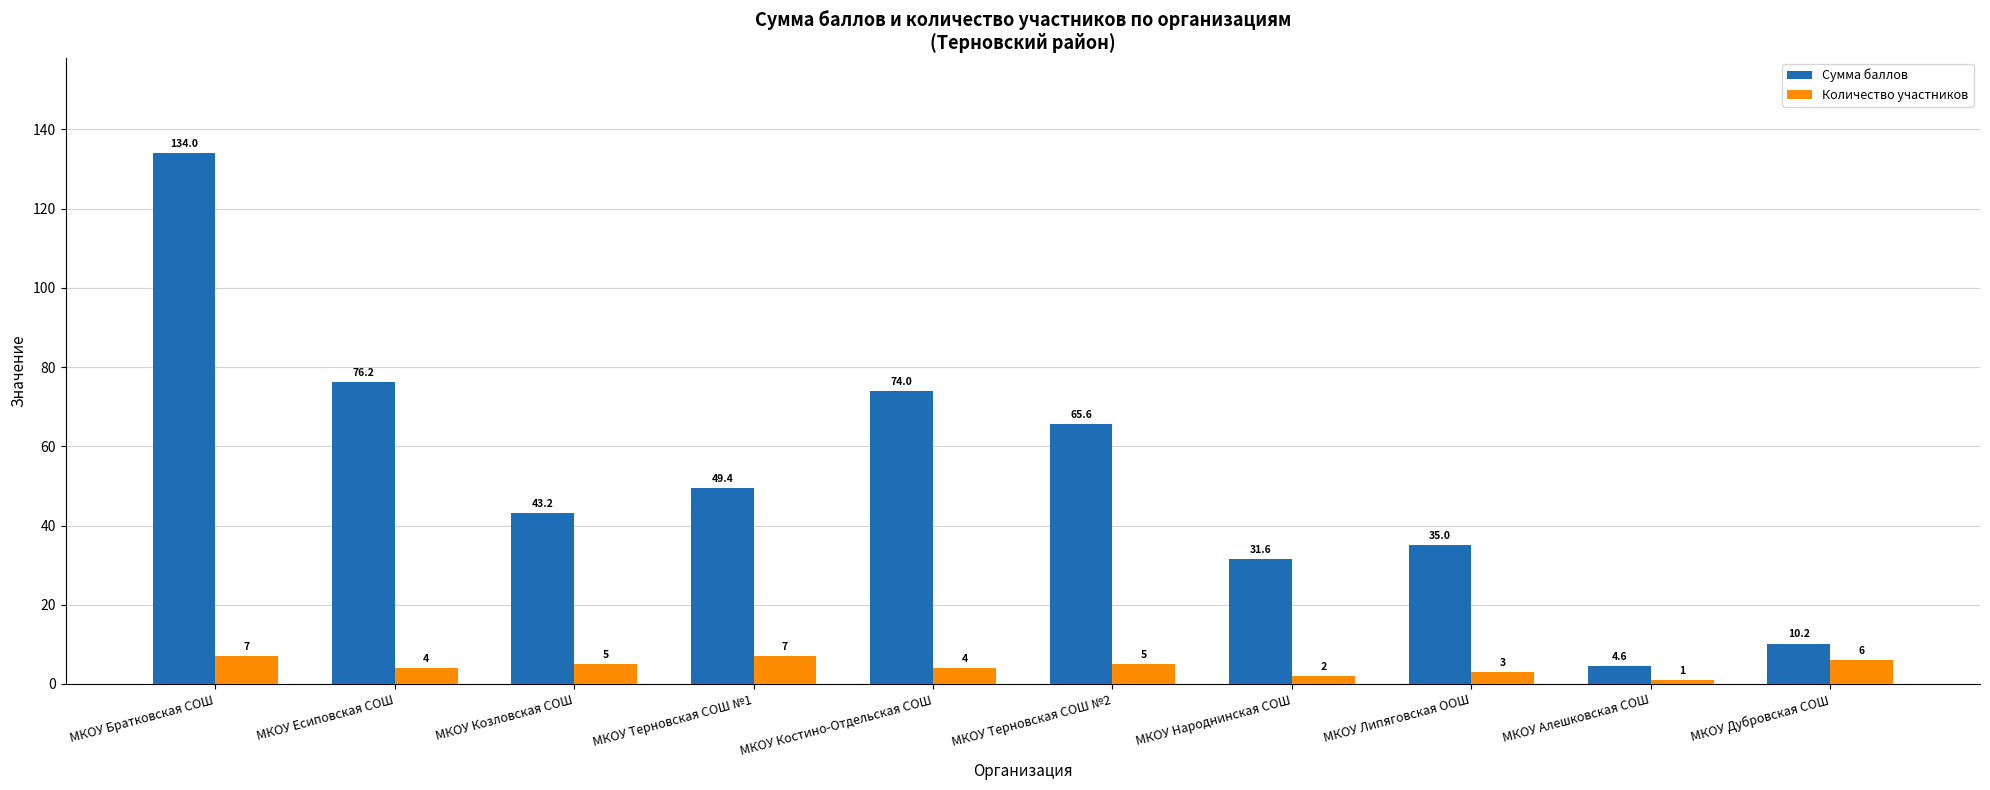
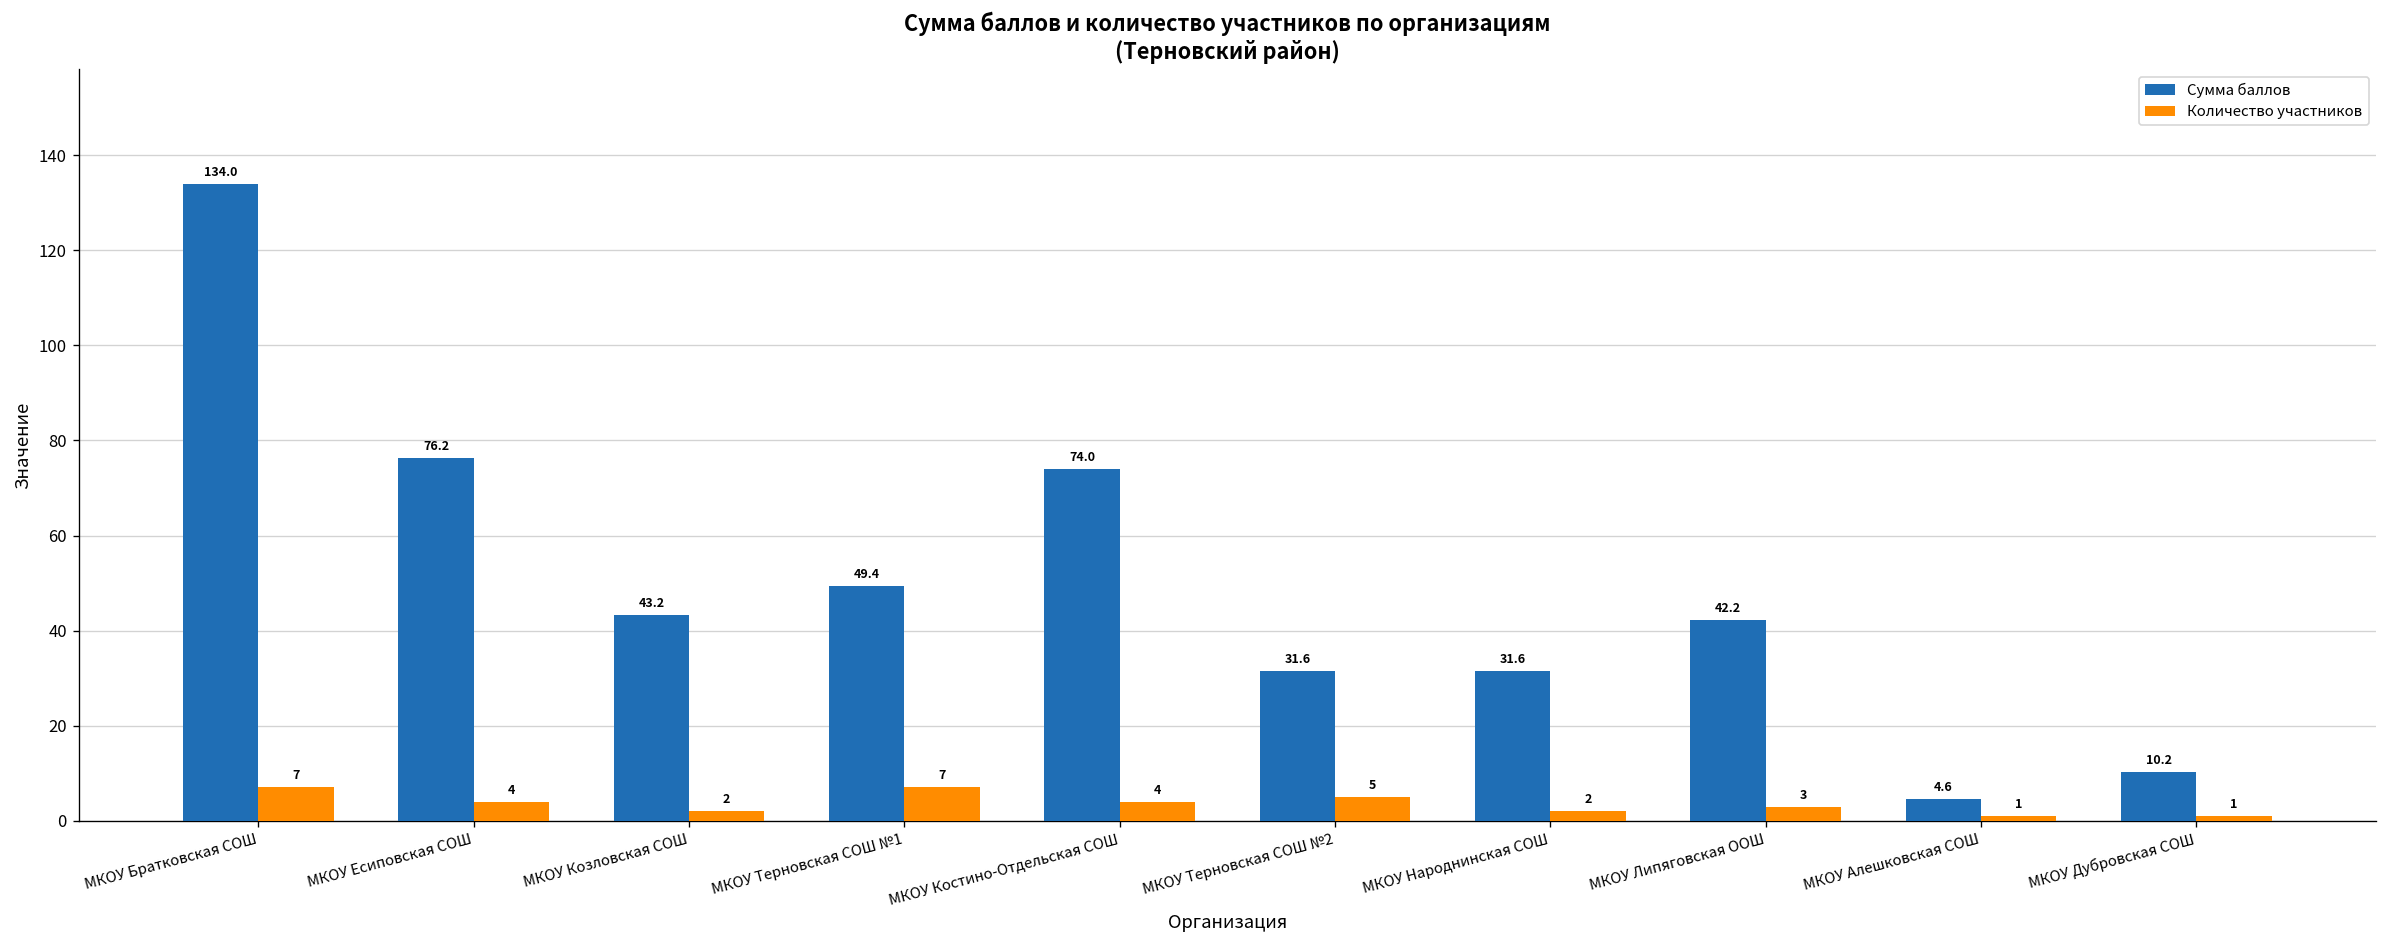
Количество участников, МКОУ Козловская СОШ: 5 -> 2
Сумма баллов, МКОУ Терновская СОШ №2: 65.6 -> 31.6
Сумма баллов, МКОУ Липяговская ООШ: 35.0 -> 42.2
Количество участников, МКОУ Дубровская СОШ: 6 -> 1
